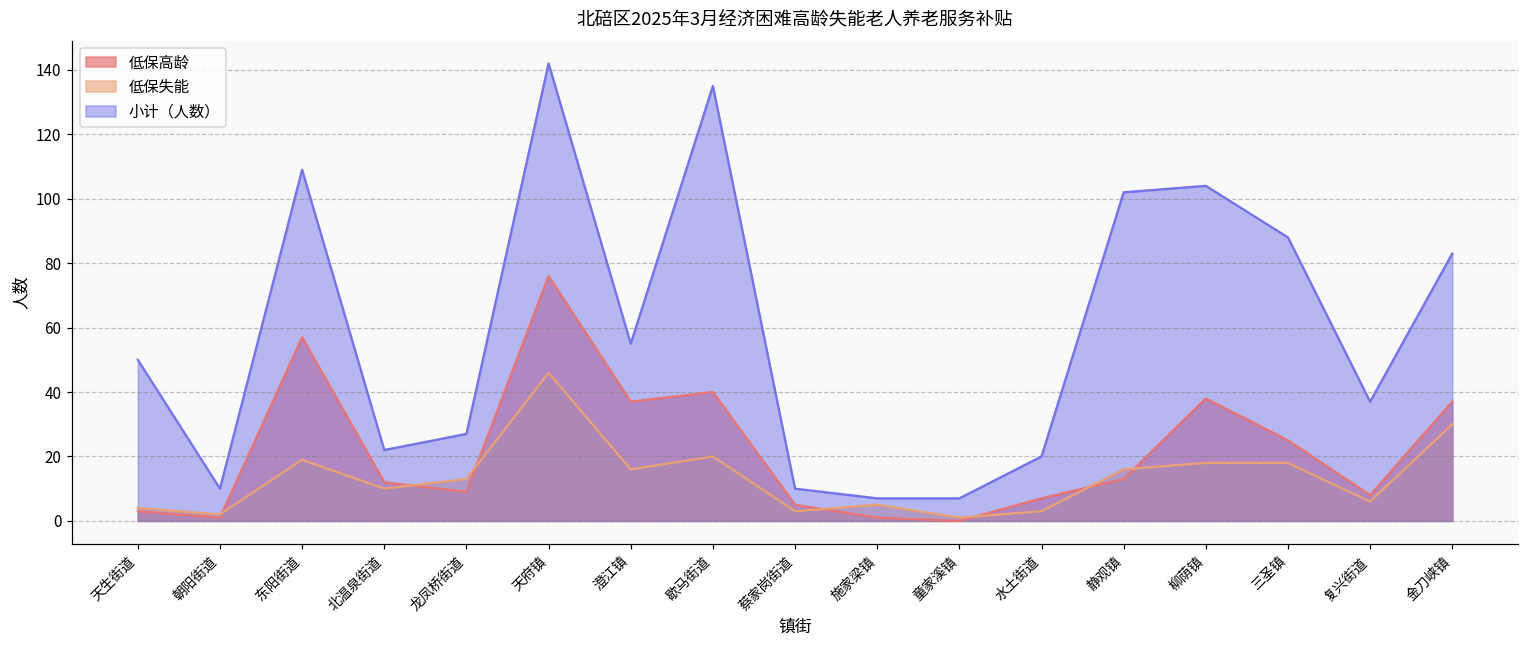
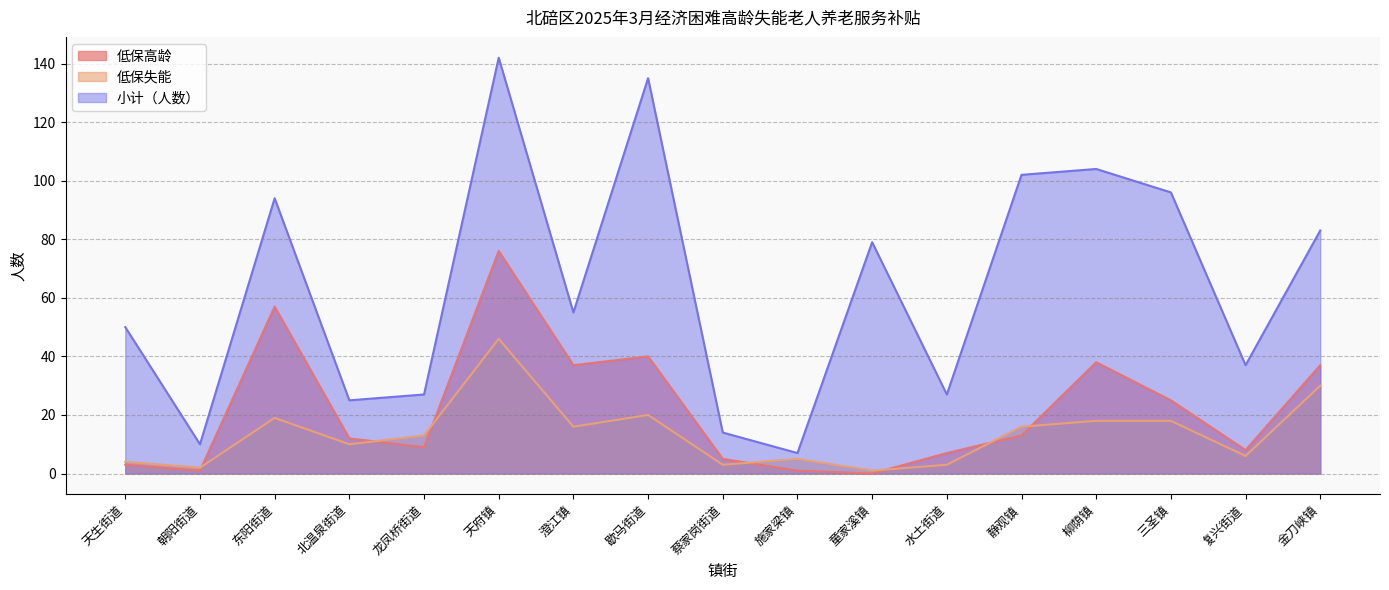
小计（人数）, 东阳街道: 109 -> 94
小计（人数）, 北温泉街道: 22 -> 25
小计（人数）, 蔡家岗街道: 10 -> 14
小计（人数）, 童家溪镇: 7 -> 79
小计（人数）, 水土街道: 20 -> 27
小计（人数）, 三圣镇: 88 -> 96
